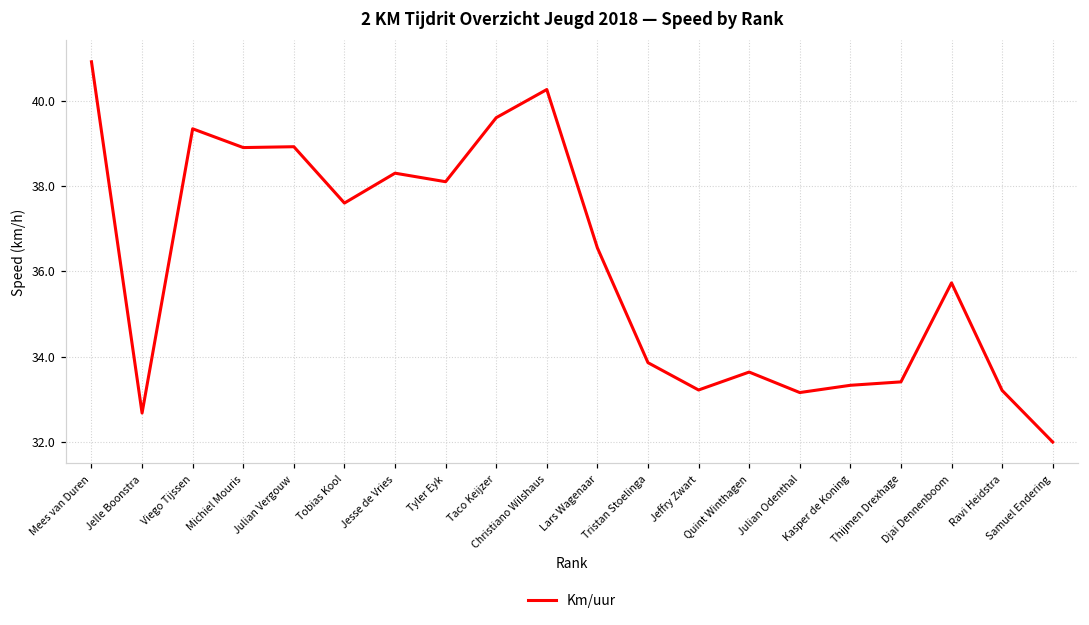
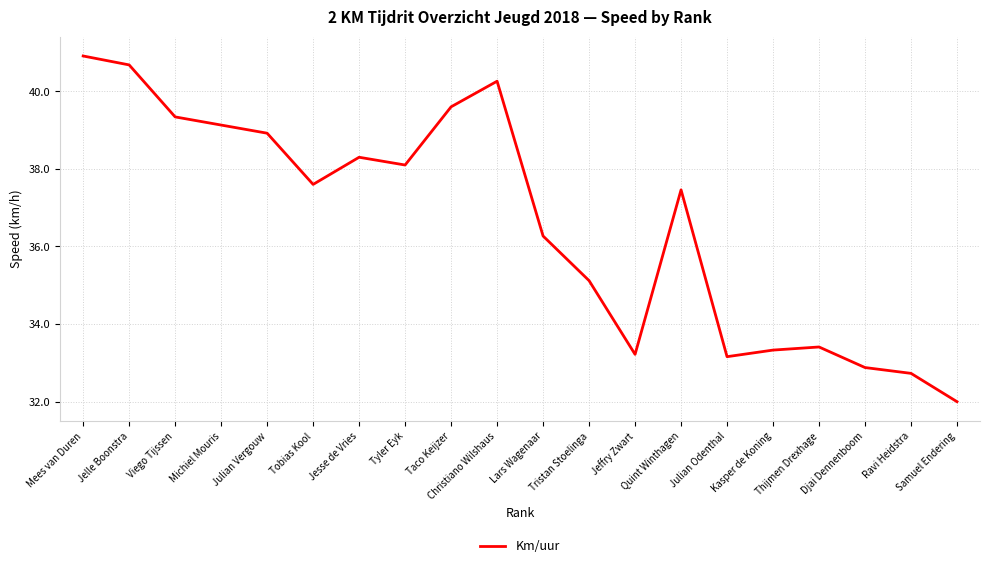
Jelle Boonstra: 32.7 -> 40.7
Michiel Mouris: 38.9 -> 39.1
Lars Wagenaar: 36.6 -> 36.3
Tristan Stoelinga: 33.9 -> 35.1
Quint Winthagen: 33.6 -> 37.5
Djai Dennenboom: 35.7 -> 32.9
Ravi Heidstra: 33.2 -> 32.7
